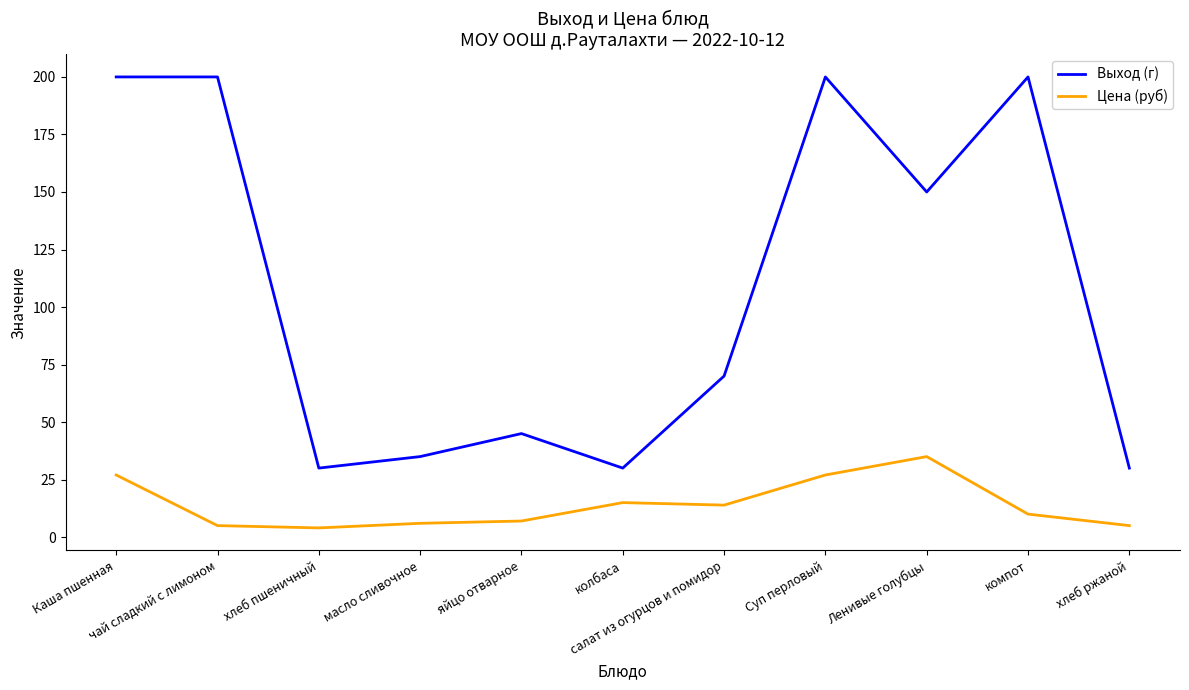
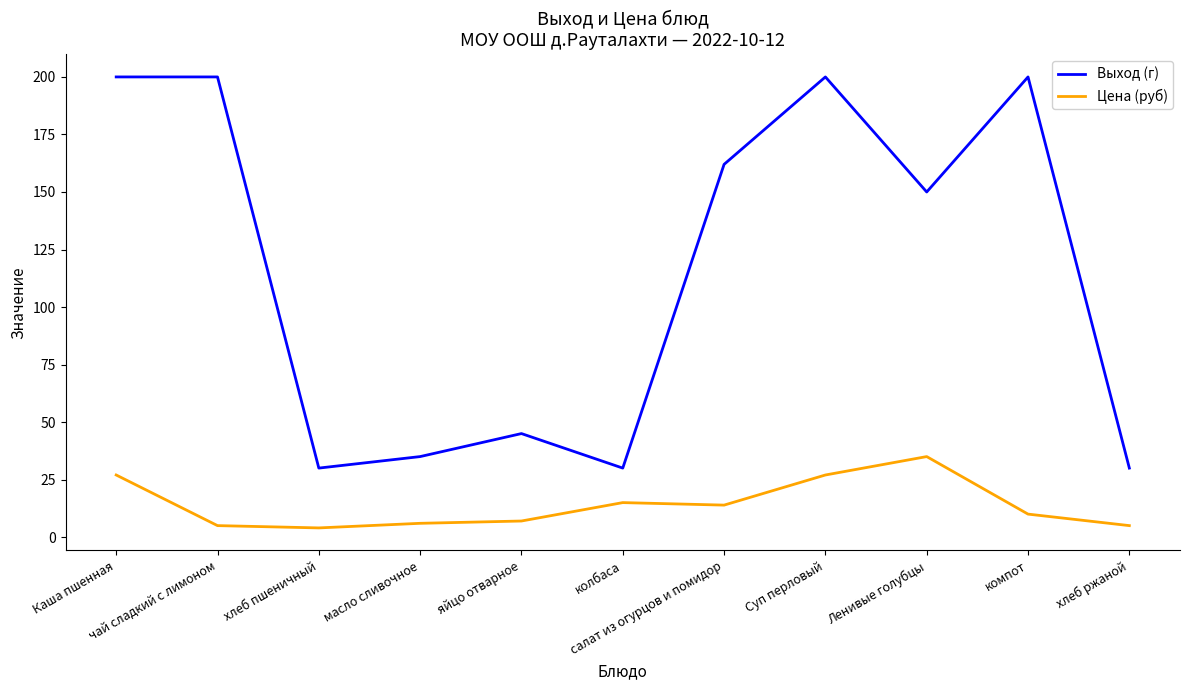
Выход (г), салат из огурцов и помидор: 70 -> 162
